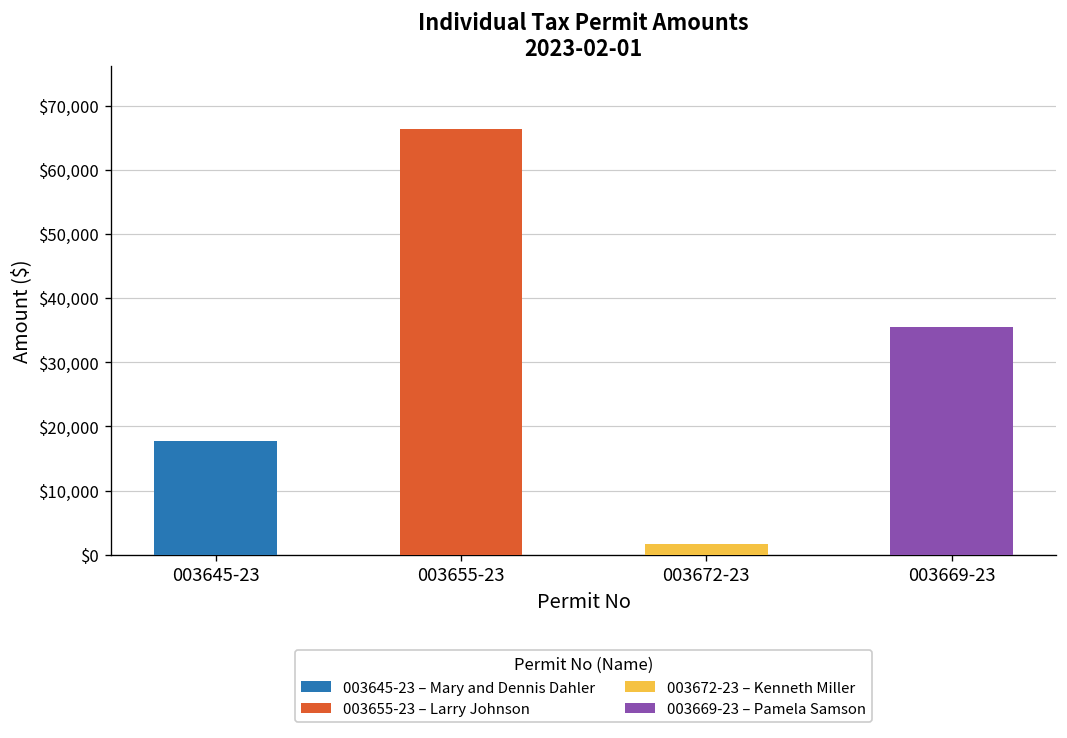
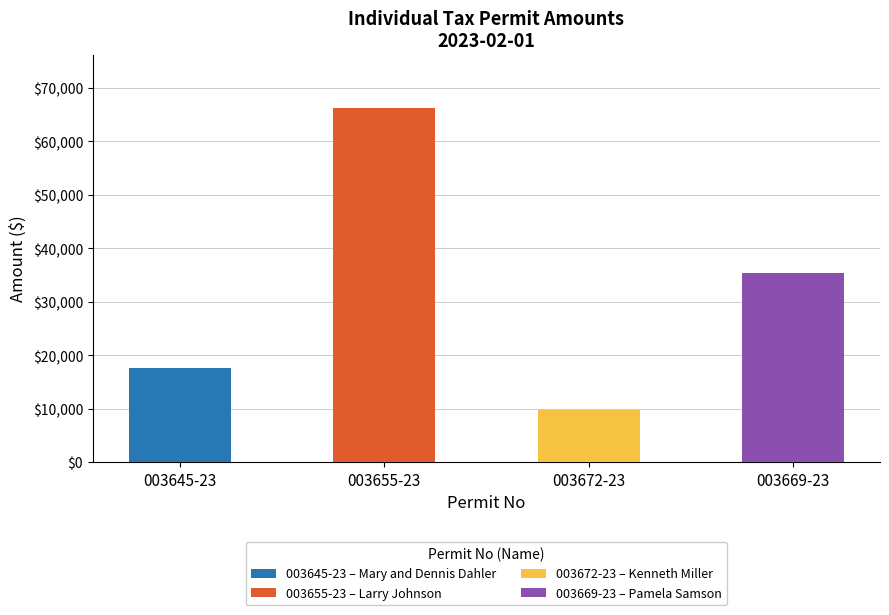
003672-23: $2,000 -> $10,000
